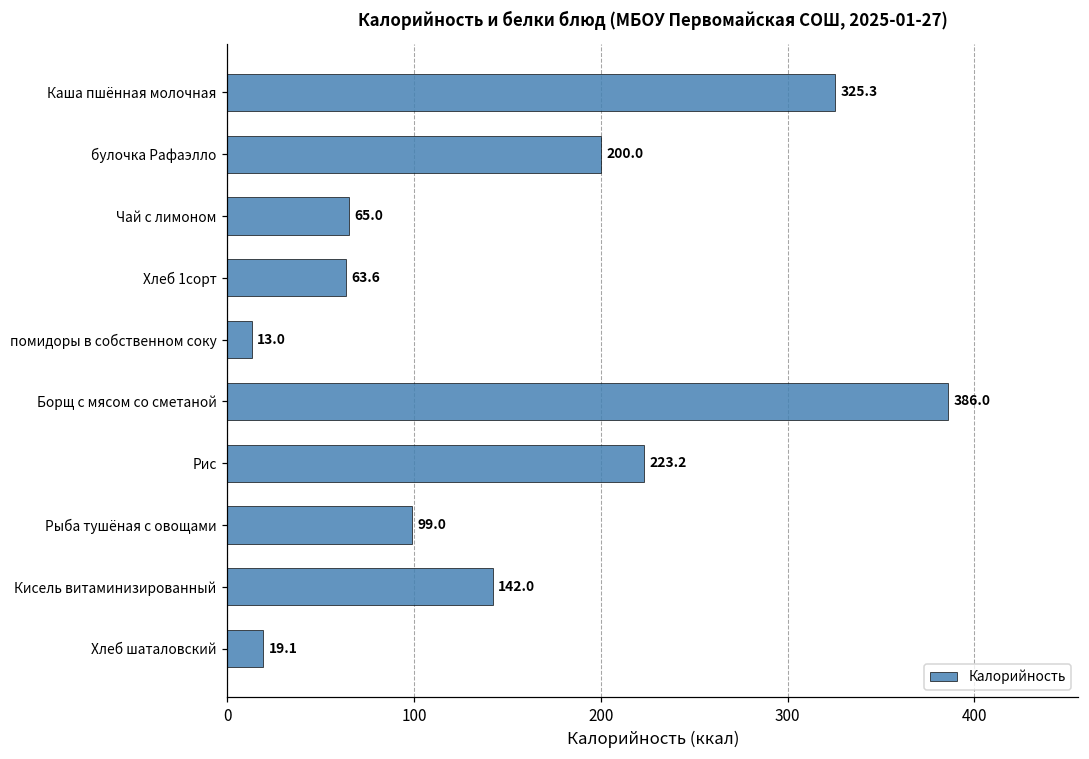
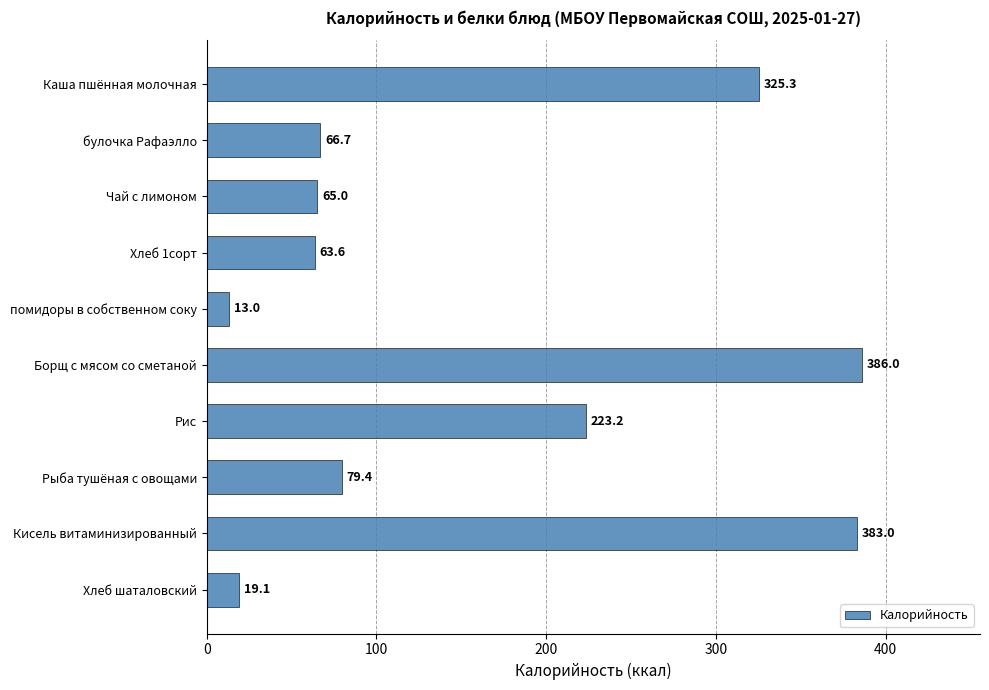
булочка Рафаэлло: 200.0 -> 66.7
Рыба тушёная с овощами: 99.0 -> 79.4
Кисель витаминизированный: 142.0 -> 383.0
